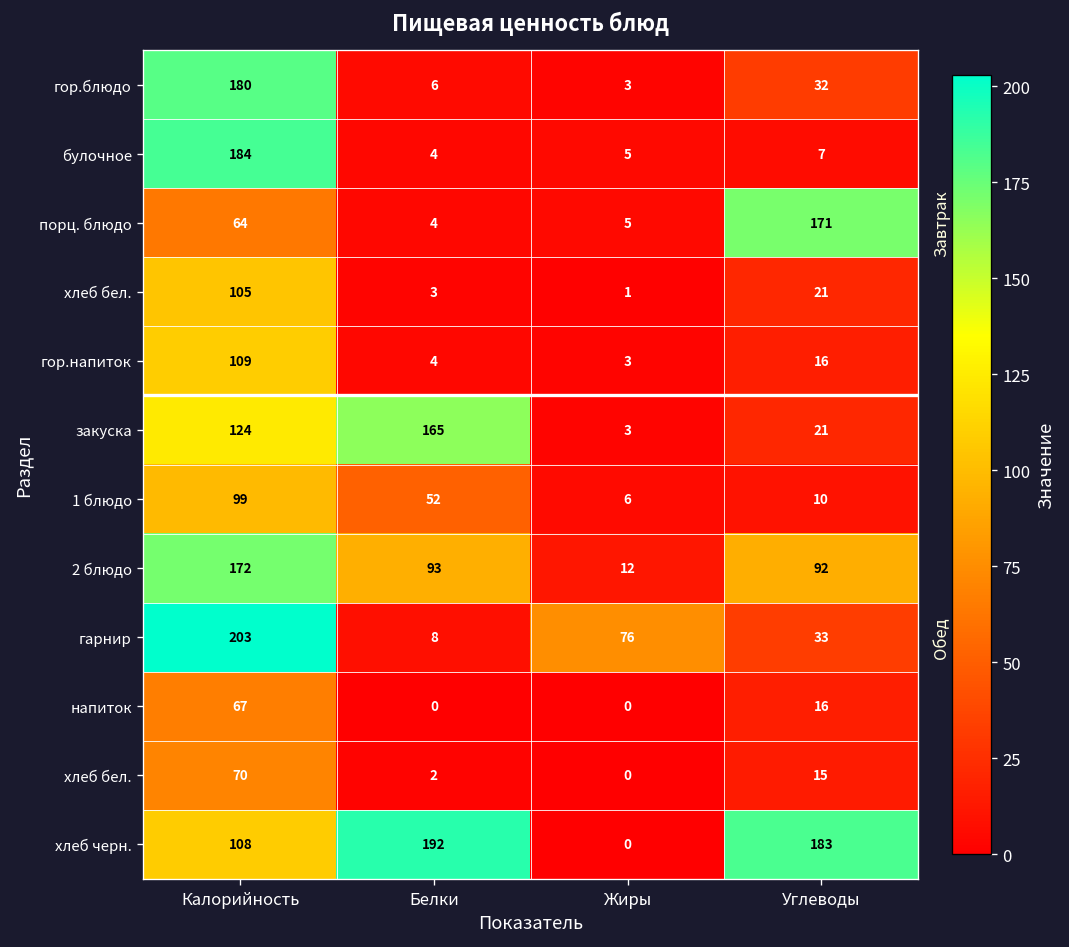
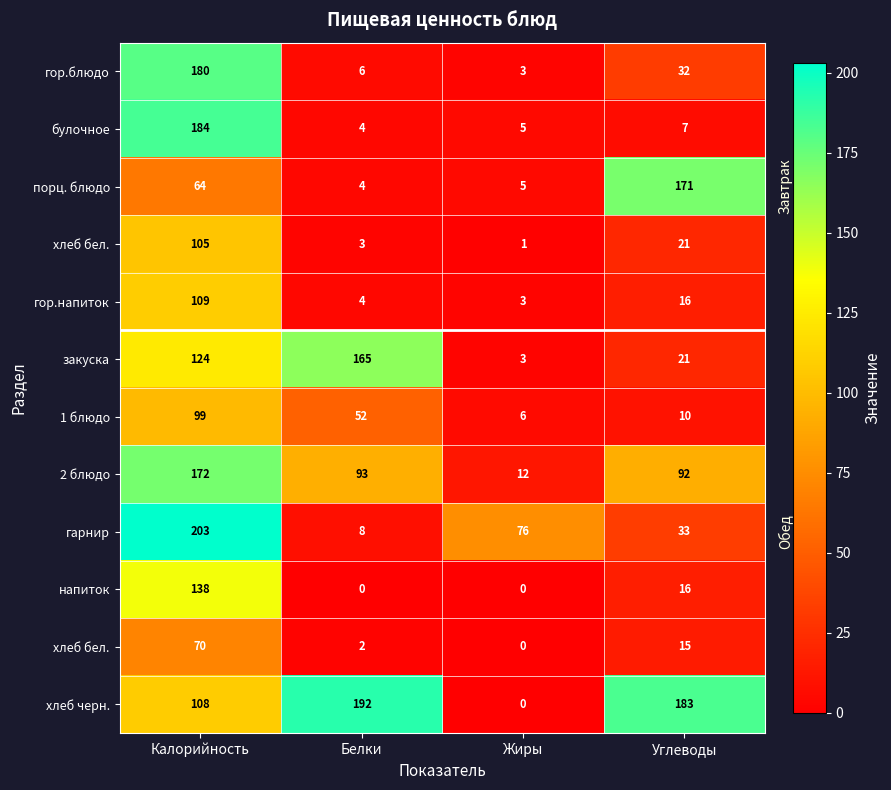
напиток, Калорийность: 67 -> 138
